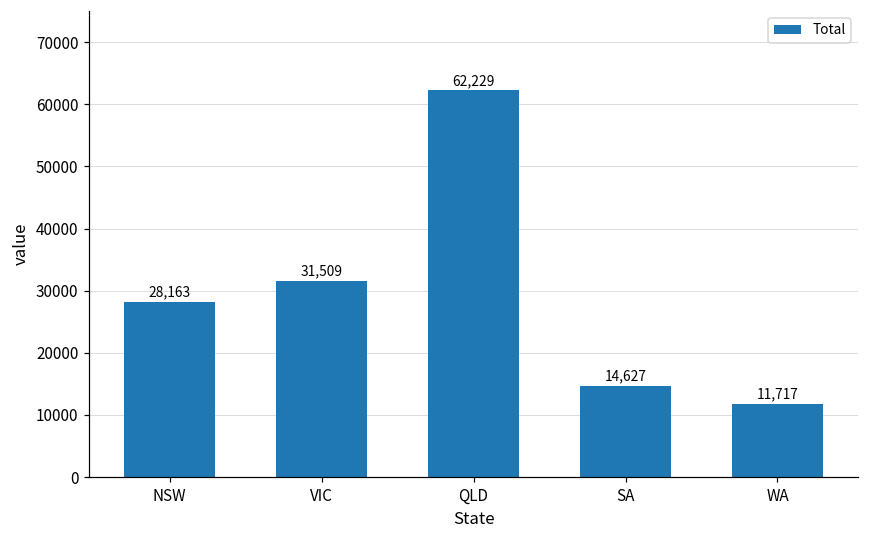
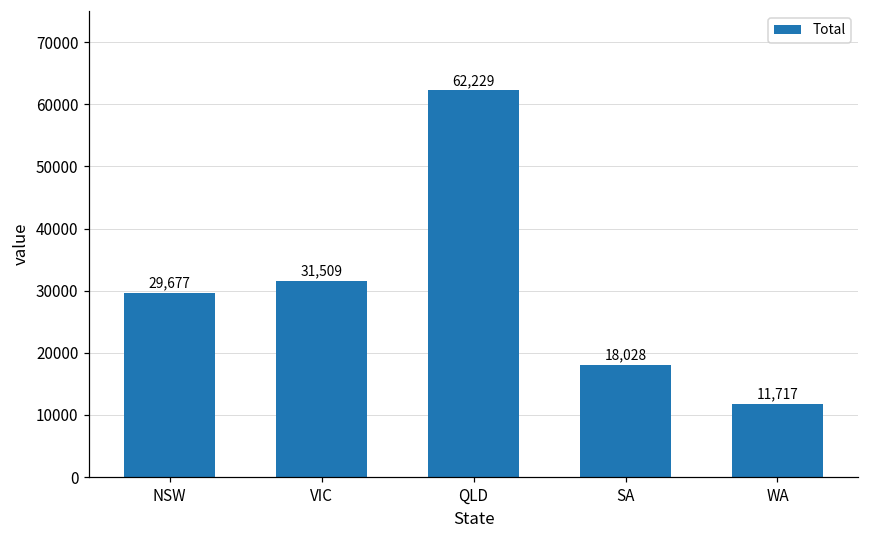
NSW: 28,163 -> 29,677
SA: 14,627 -> 18,028
